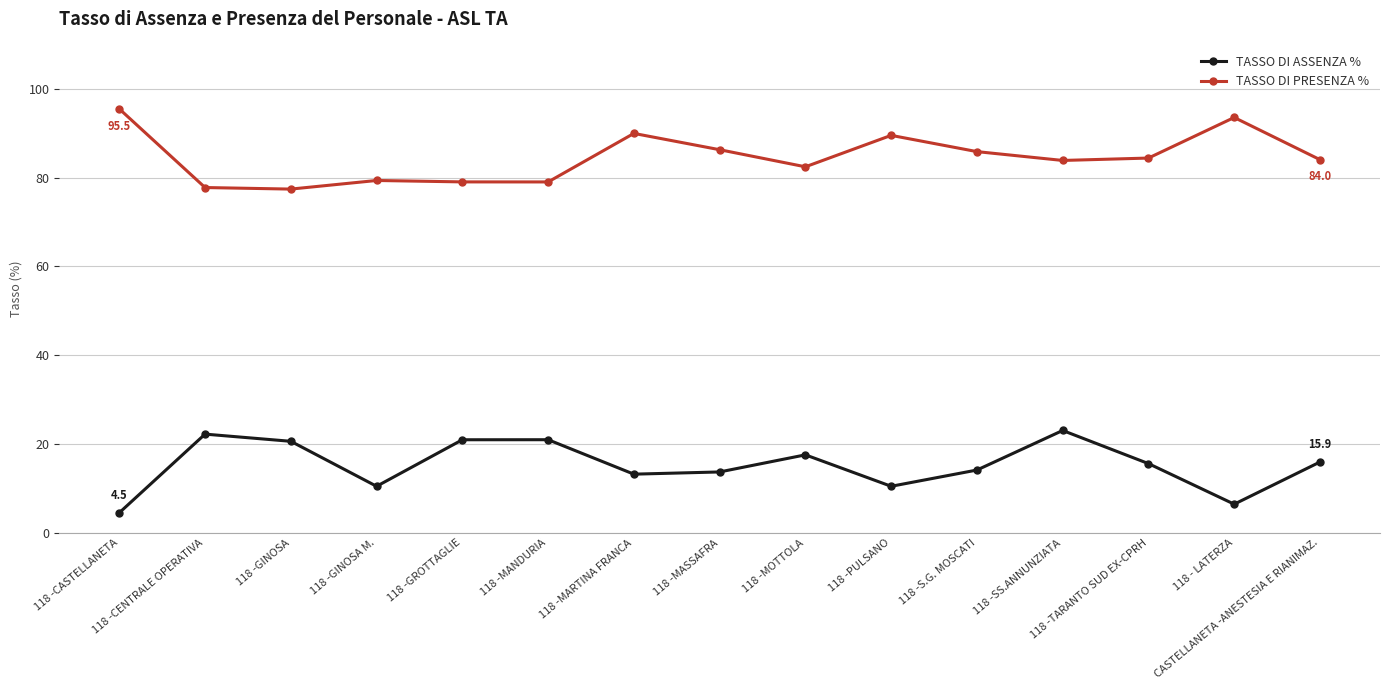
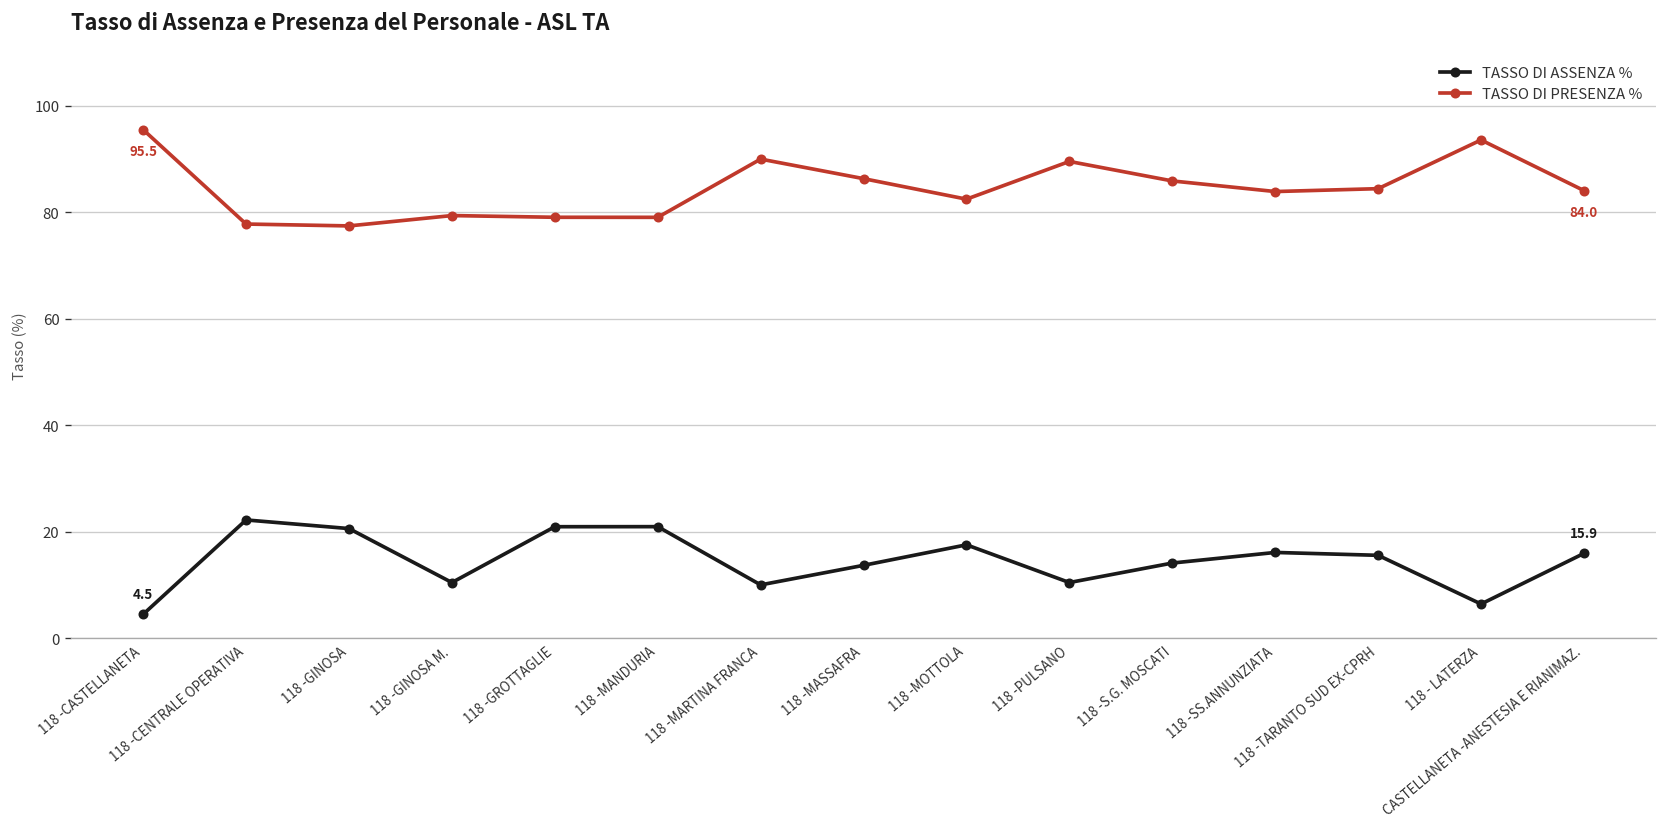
TASSO DI ASSENZA %, 118 -MARTINA FRANCA: 13 -> 10
TASSO DI ASSENZA %, 118 -SS.ANNUNZIATA: 23 -> 16
